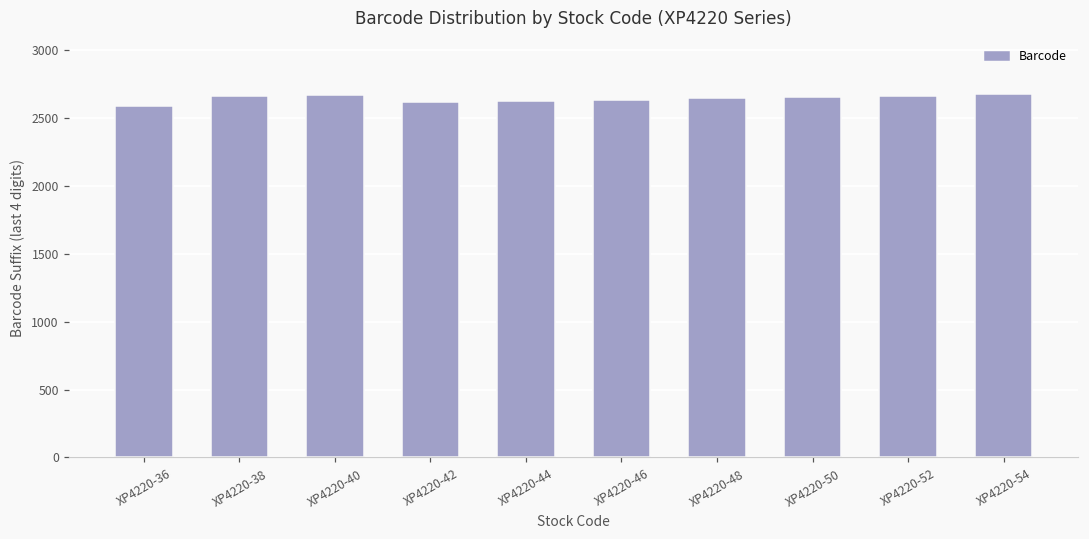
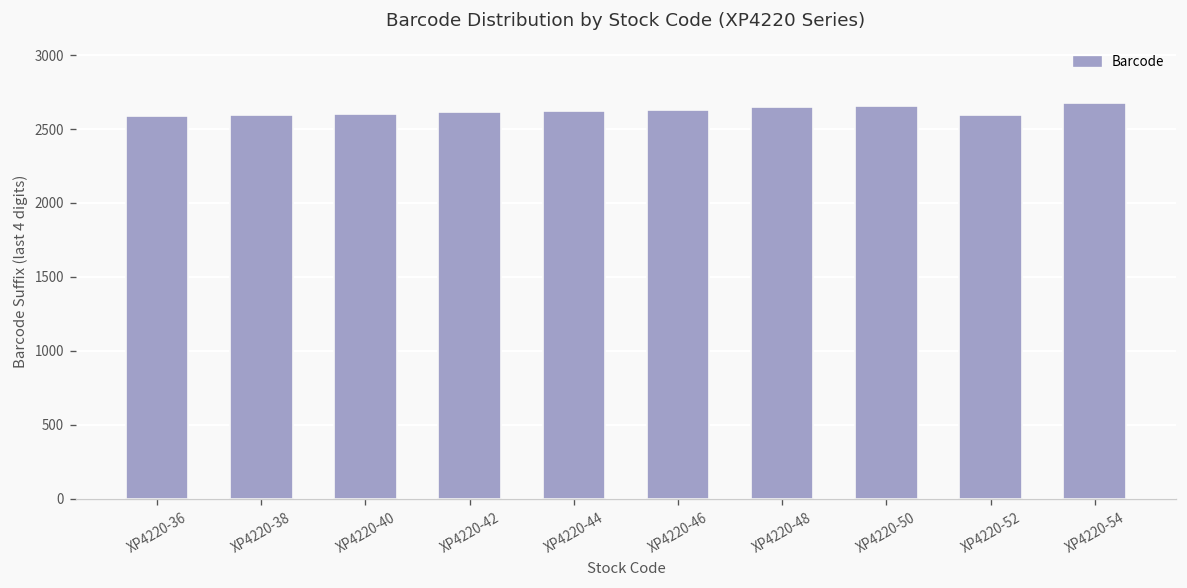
XP4220-38: 2660 -> 2590
XP4220-40: 2670 -> 2600
XP4220-52: 2660 -> 2600
